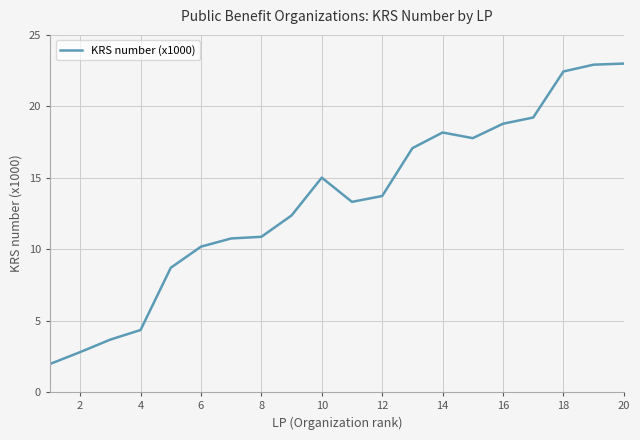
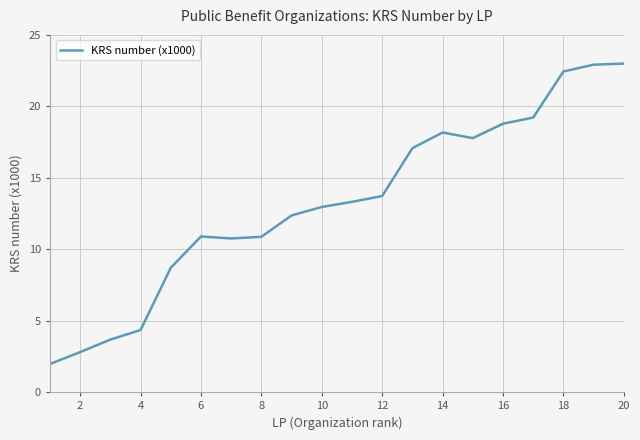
6: 10.2 -> 10.9
10: 15.0 -> 13.0
